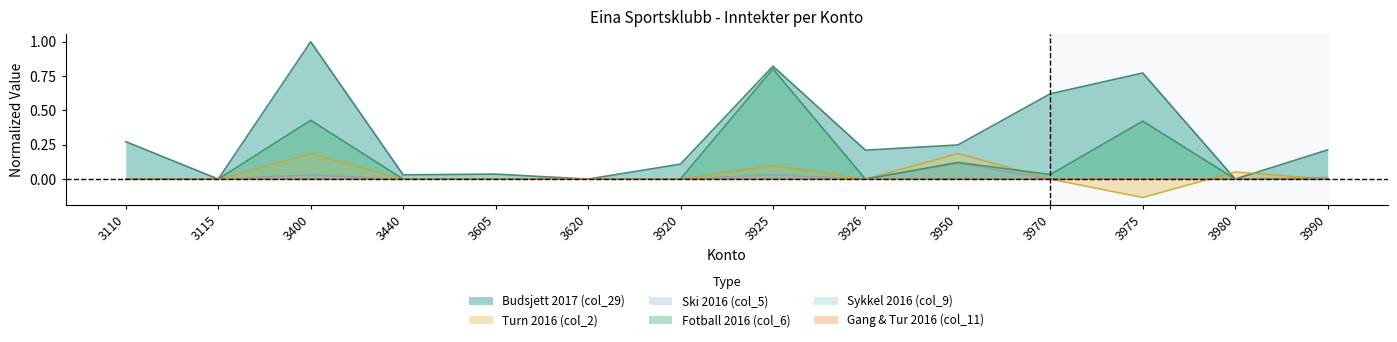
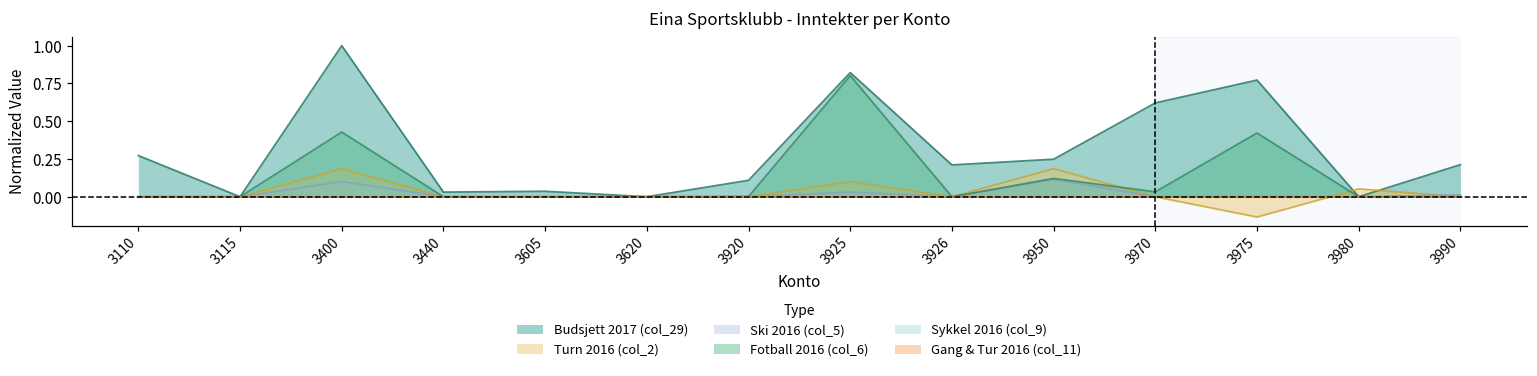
Ski 2016 (col_5), 3400: 0.03 -> 0.10
